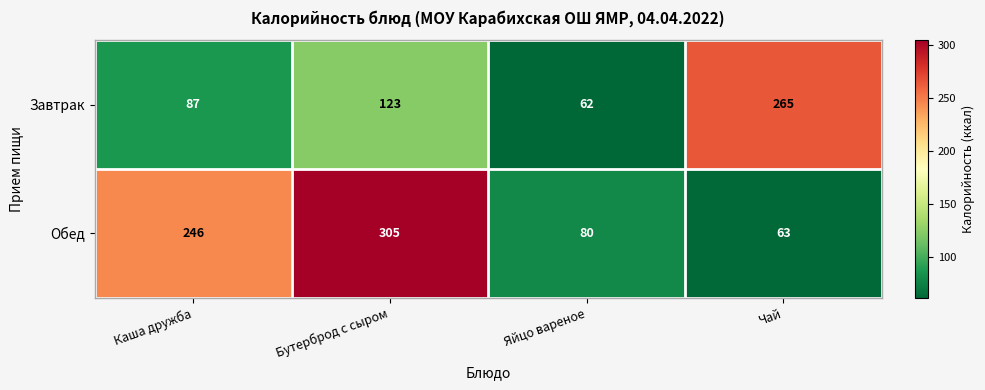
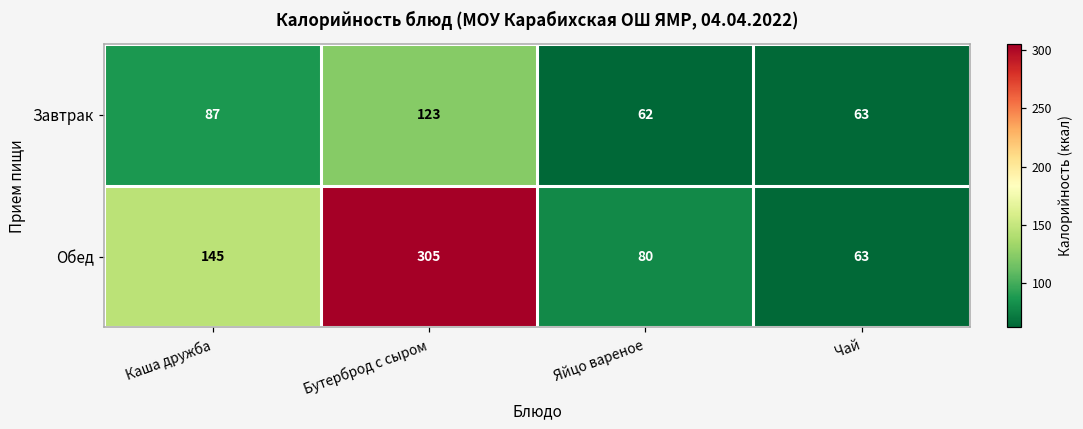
Завтрак, Чай: 265 -> 63
Обед, Каша дружба: 246 -> 145
